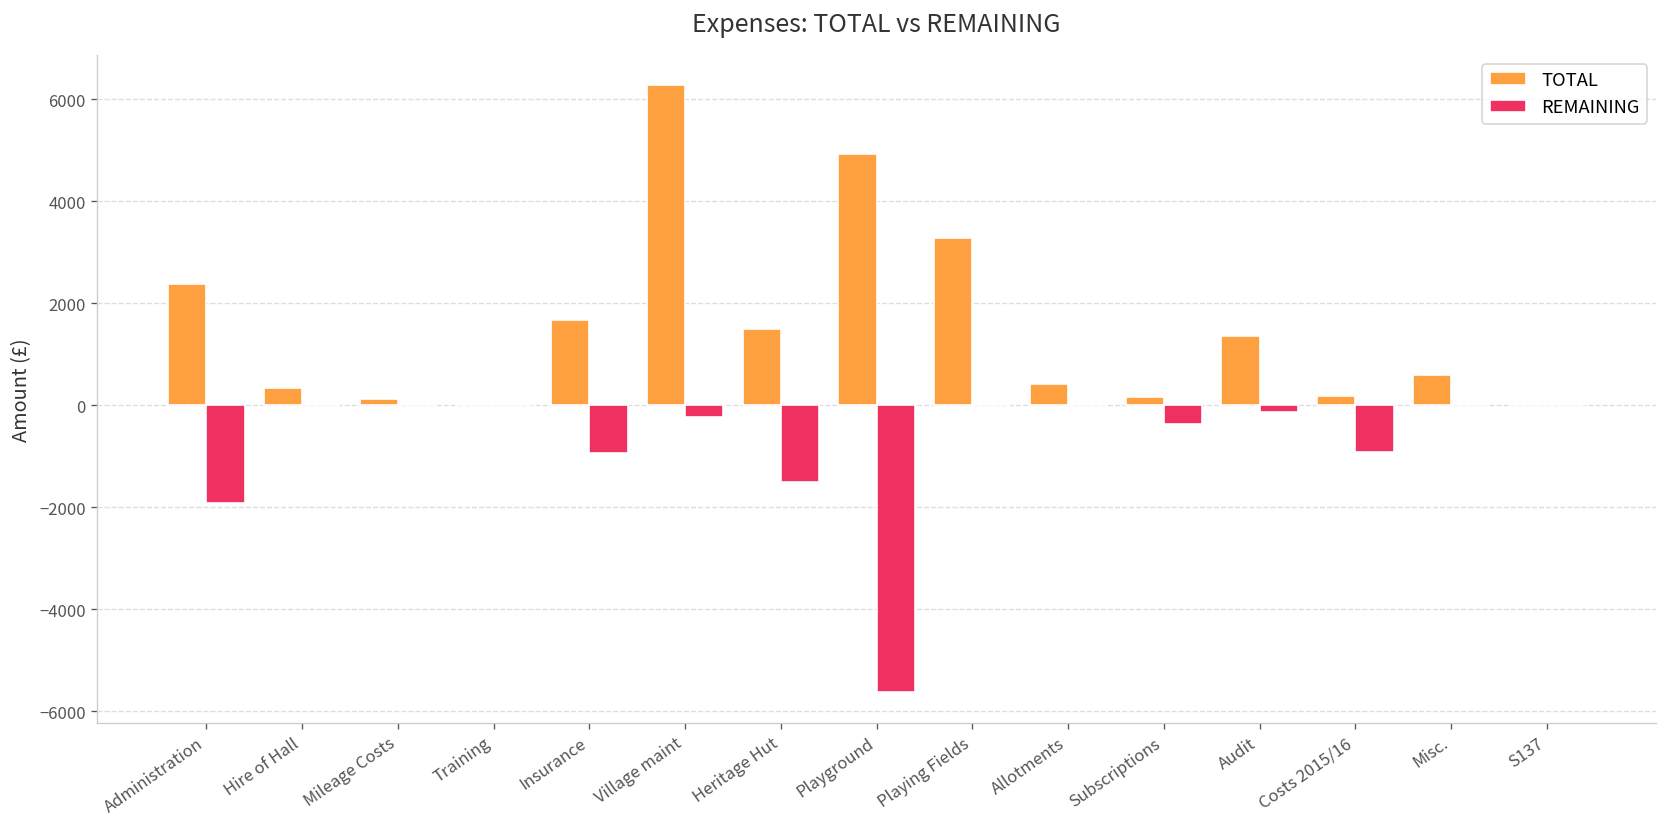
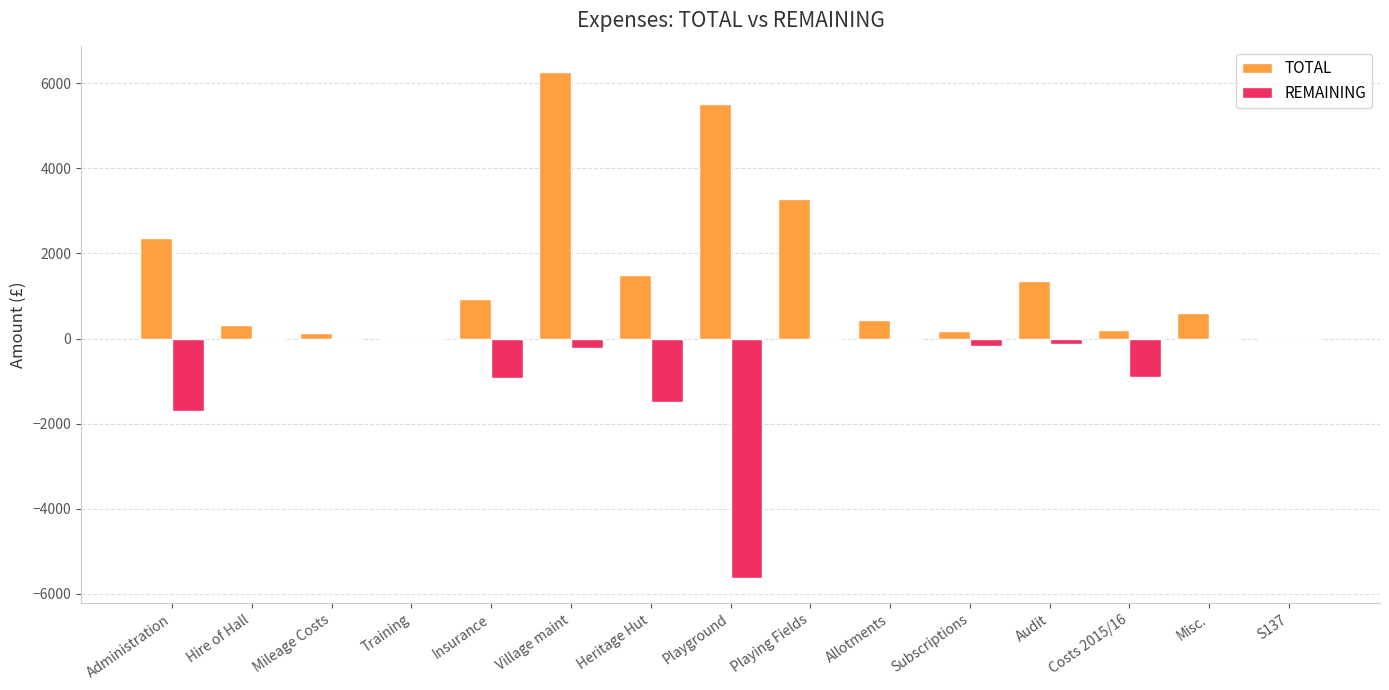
REMAINING, Administration: -1900 -> -1700
TOTAL, Insurance: 1700 -> 900
TOTAL, Playground: 4900 -> 5500
REMAINING, Subscriptions: -400 -> -200
